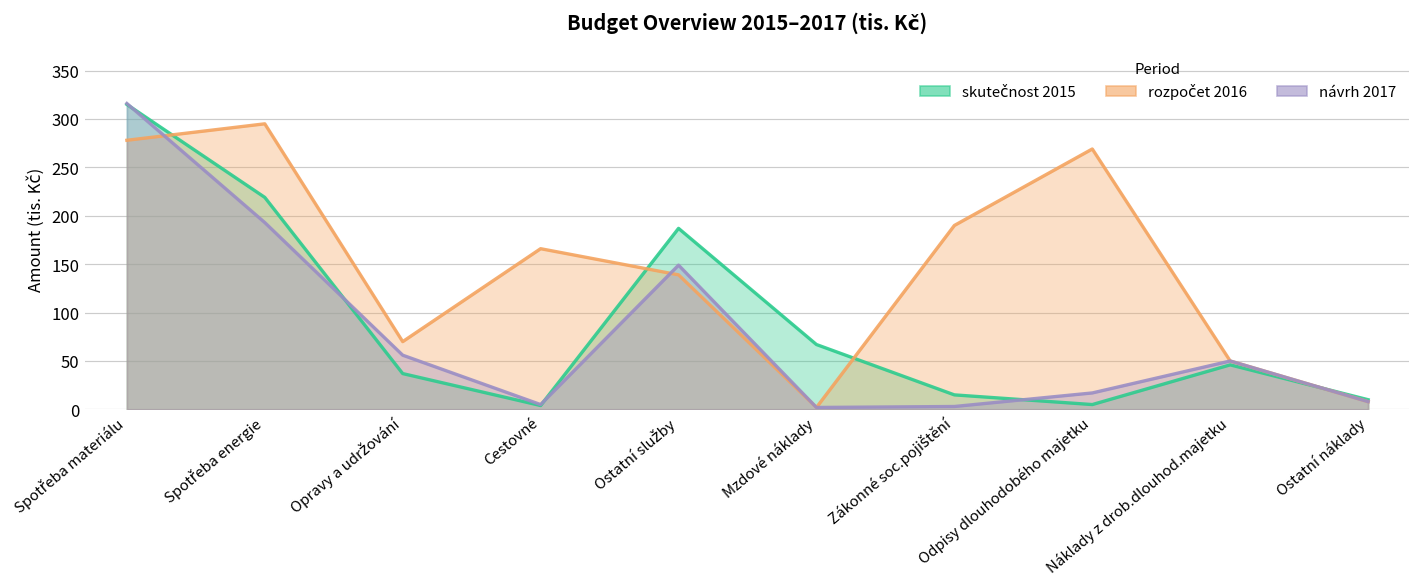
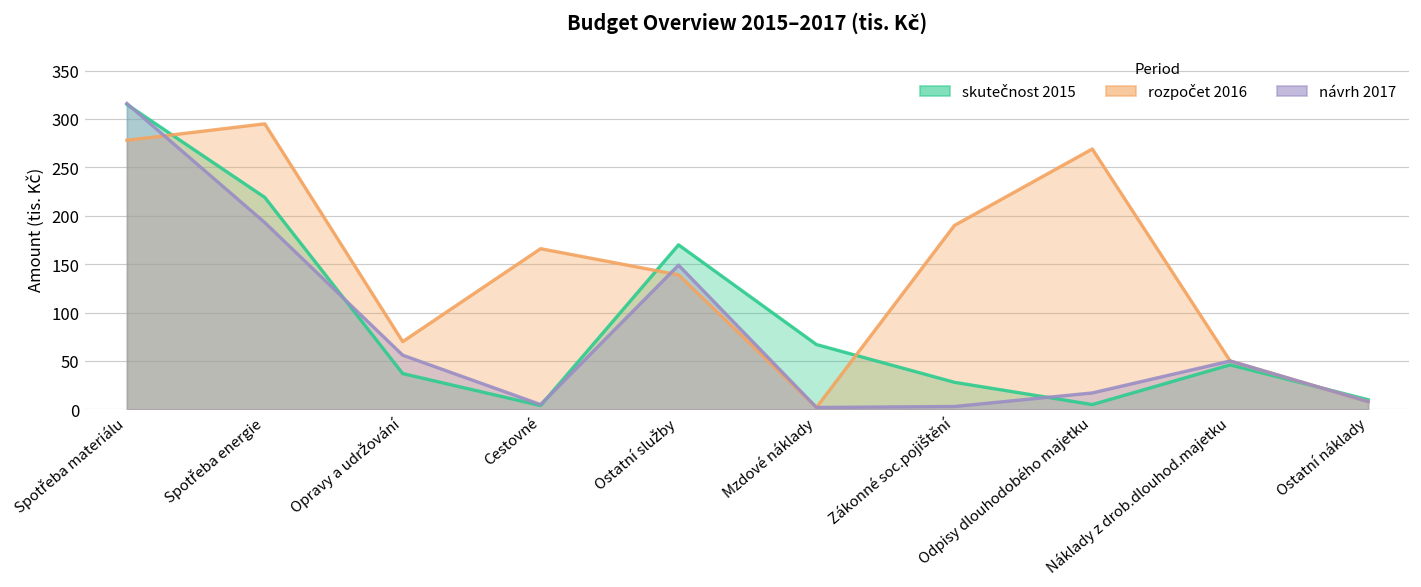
skutečnost 2015, Ostatní služby: 190 -> 170
skutečnost 2015, Zákonné soc.pojištění: 20 -> 30
